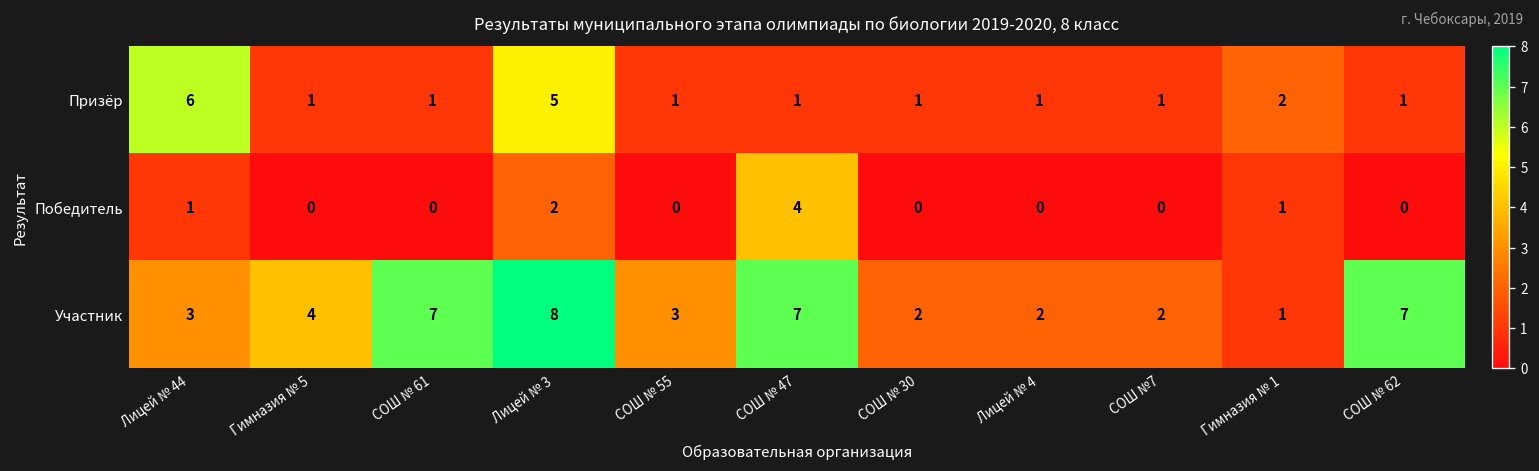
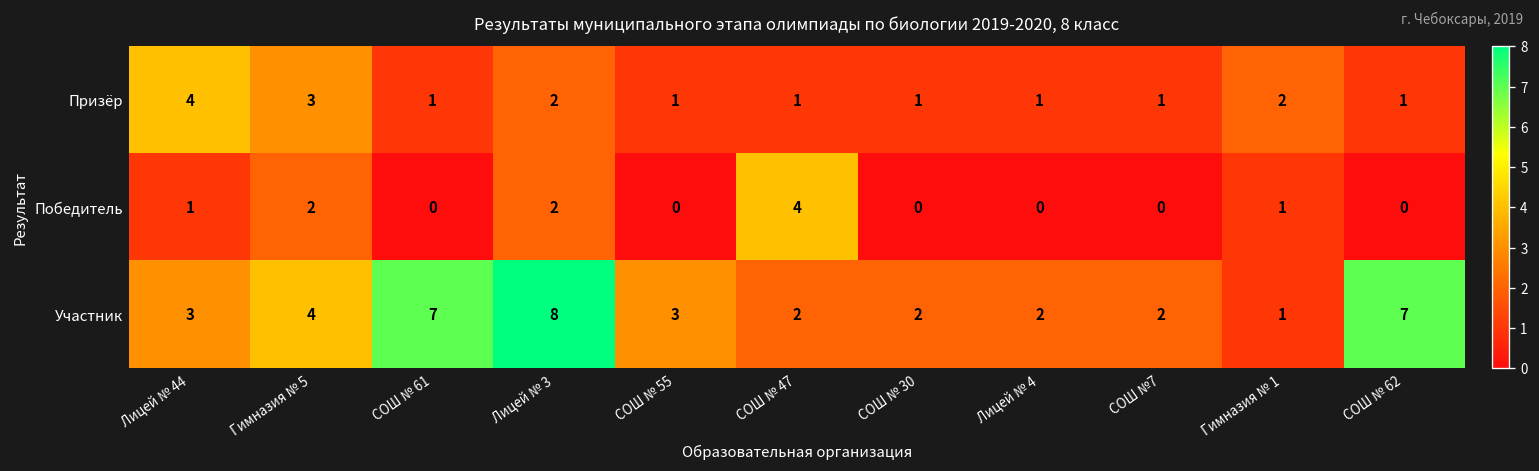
Призёр, Лицей № 44: 6 -> 4
Призёр, Гимназия № 5: 1 -> 3
Призёр, Лицей № 3: 5 -> 2
Победитель, Гимназия № 5: 0 -> 2
Участник, СОШ № 47: 7 -> 2
